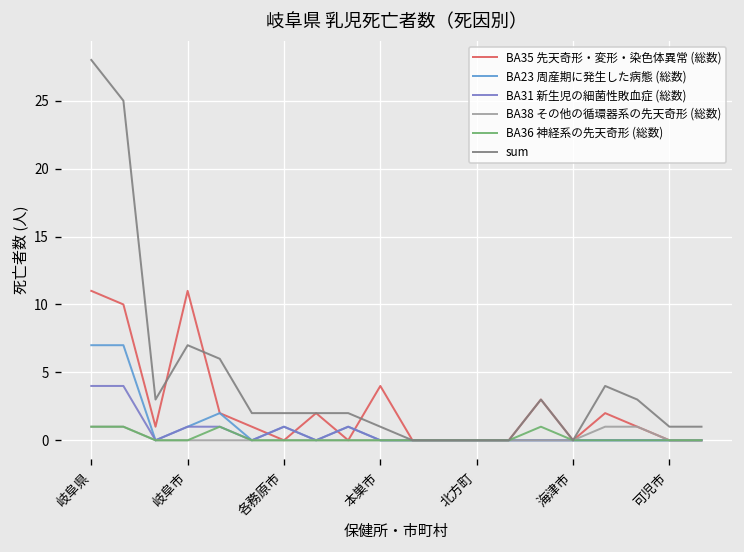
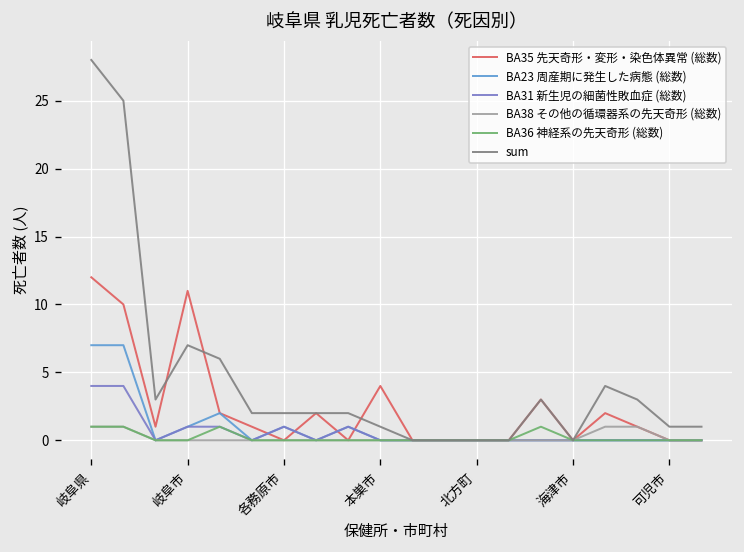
BA35 先天奇形・変形・染色体異常 (総数), 岐阜県: 11 -> 12
